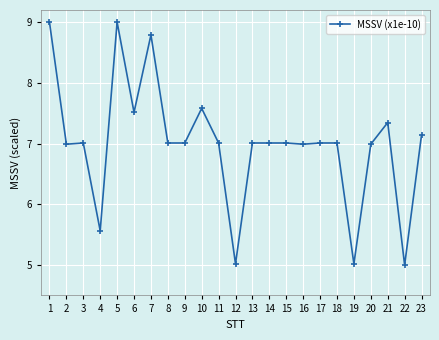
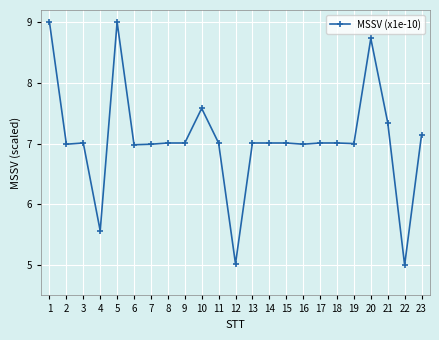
6: 7.5 -> 7.0
7: 8.8 -> 7.0
19: 5.0 -> 7.0
20: 7.0 -> 8.7
